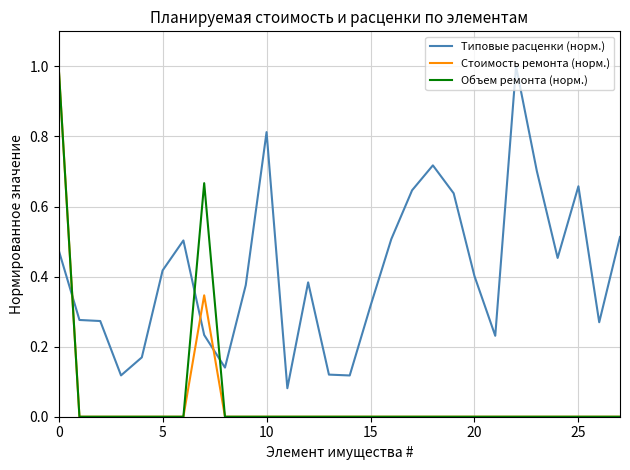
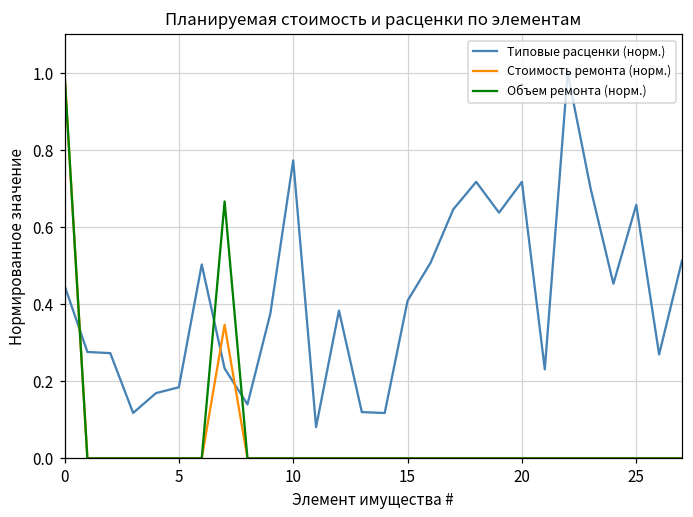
Типовые расценки (норм.), 0: 0.48 -> 0.45
Типовые расценки (норм.), 5: 0.42 -> 0.18
Типовые расценки (норм.), 10: 0.81 -> 0.77
Типовые расценки (норм.), 15: 0.32 -> 0.41
Типовые расценки (норм.), 20: 0.40 -> 0.72
